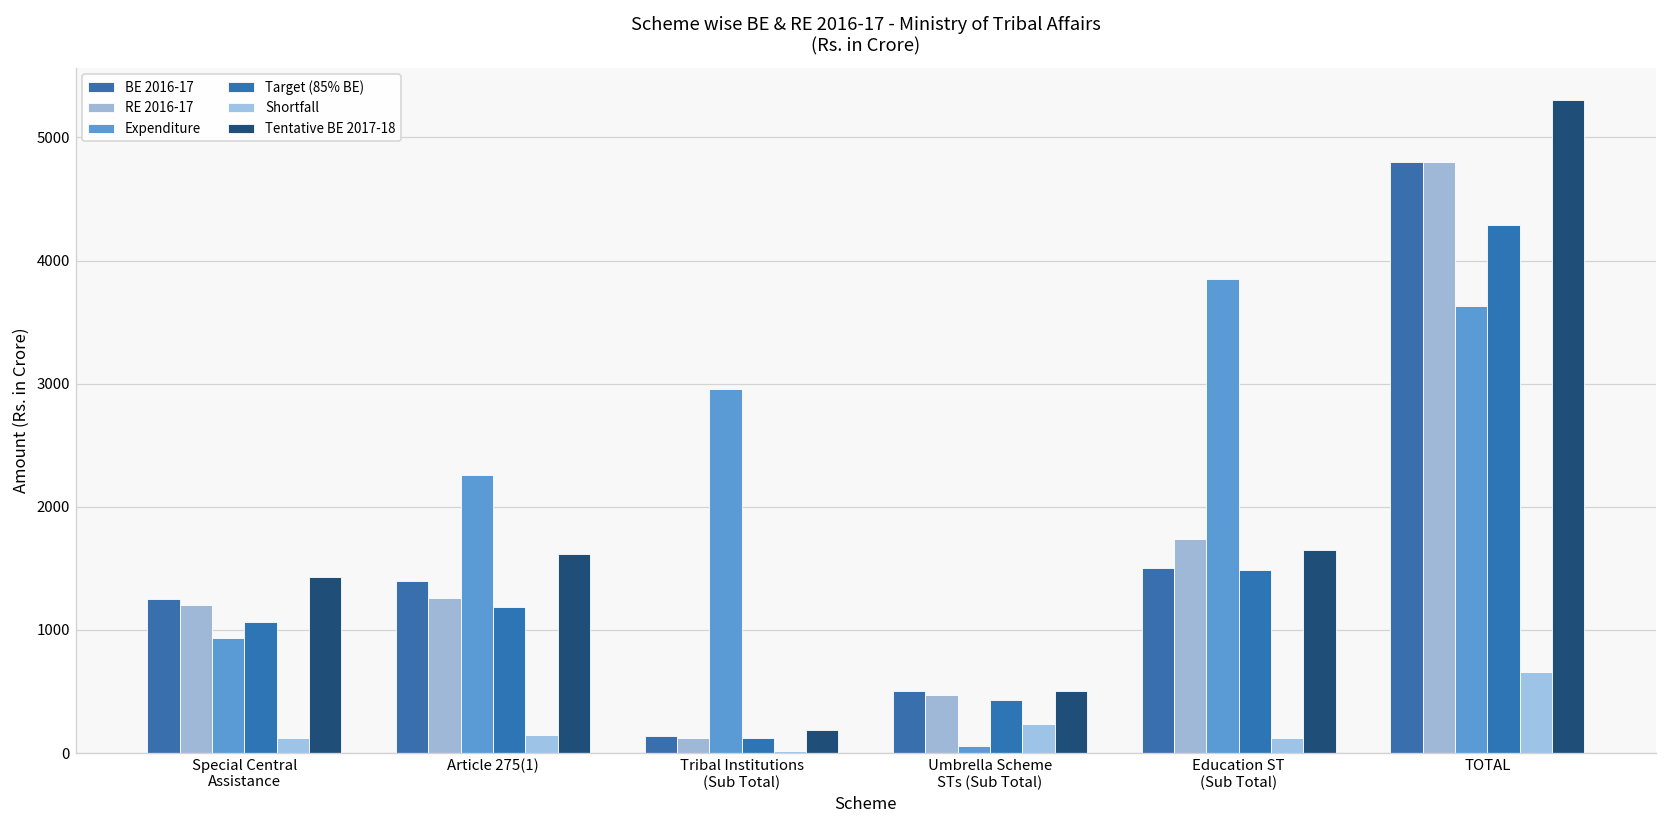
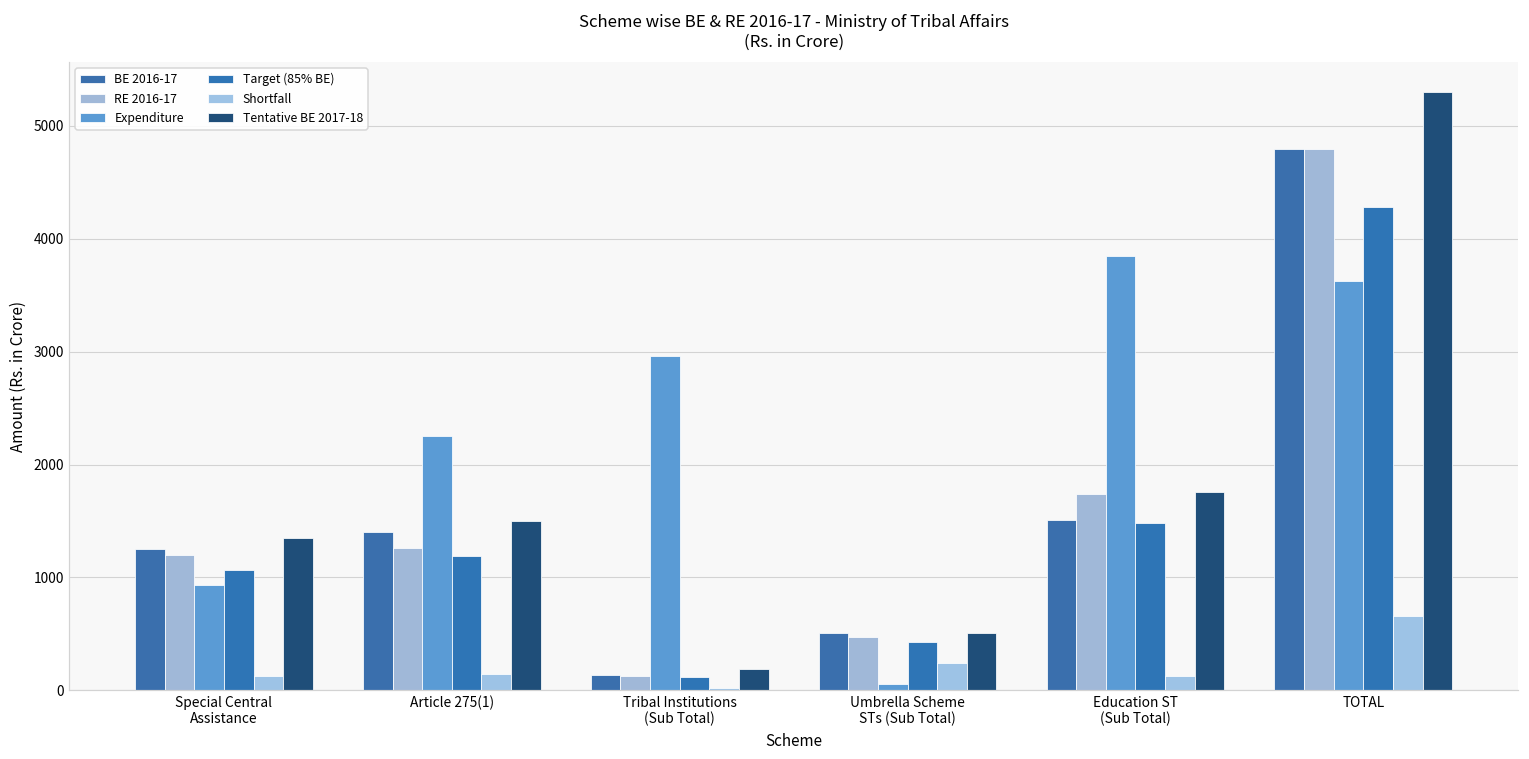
Tentative BE 2017-18, Special Central Assistance: 1430 -> 1350
Tentative BE 2017-18, Article 275(1): 1610 -> 1500
Tentative BE 2017-18, Education ST (Sub Total): 1650 -> 1760
